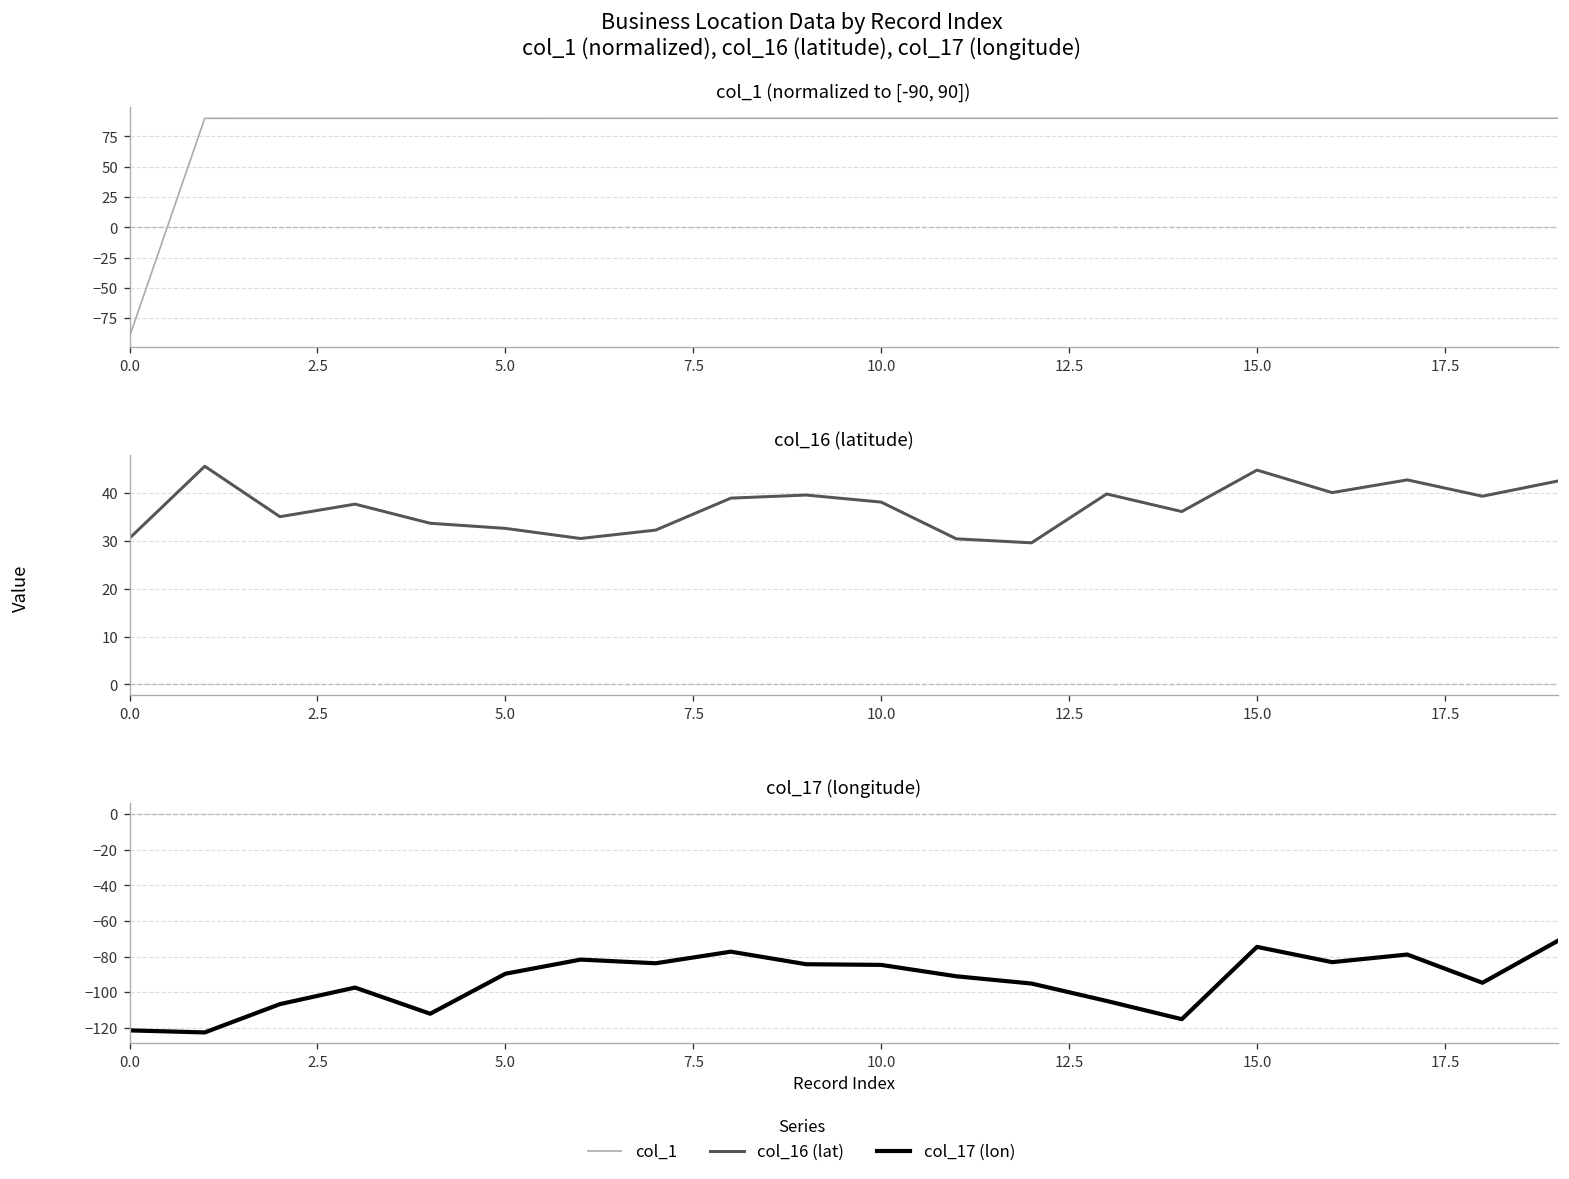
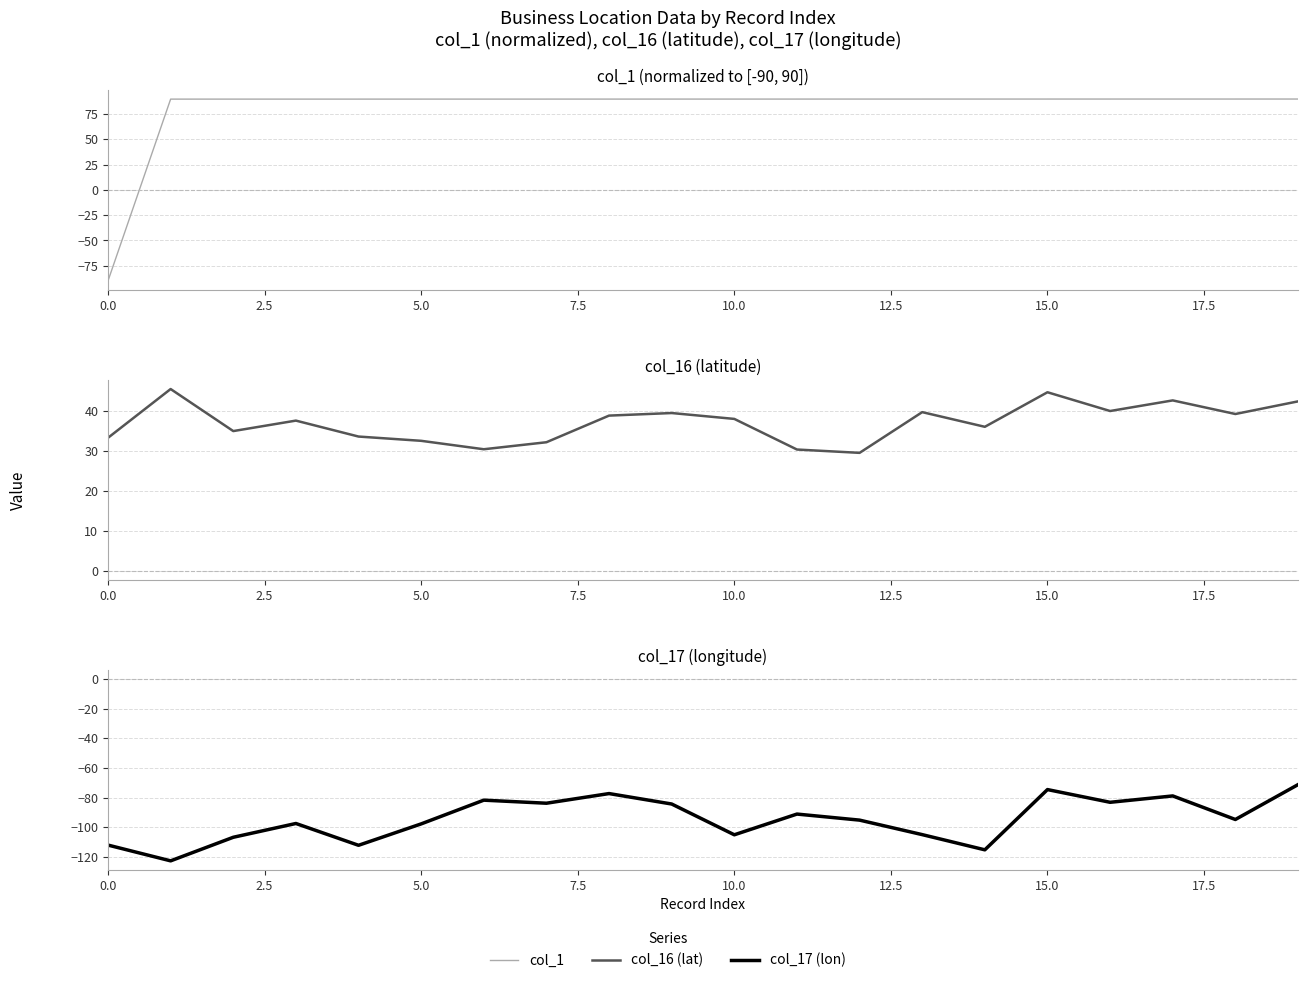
col_16 (latitude), 0.0: 31 -> 33
col_17 (longitude), 0.0: -121 -> -112
col_17 (longitude), 5.0: -90 -> -98
col_17 (longitude), 10.0: -85 -> -105
